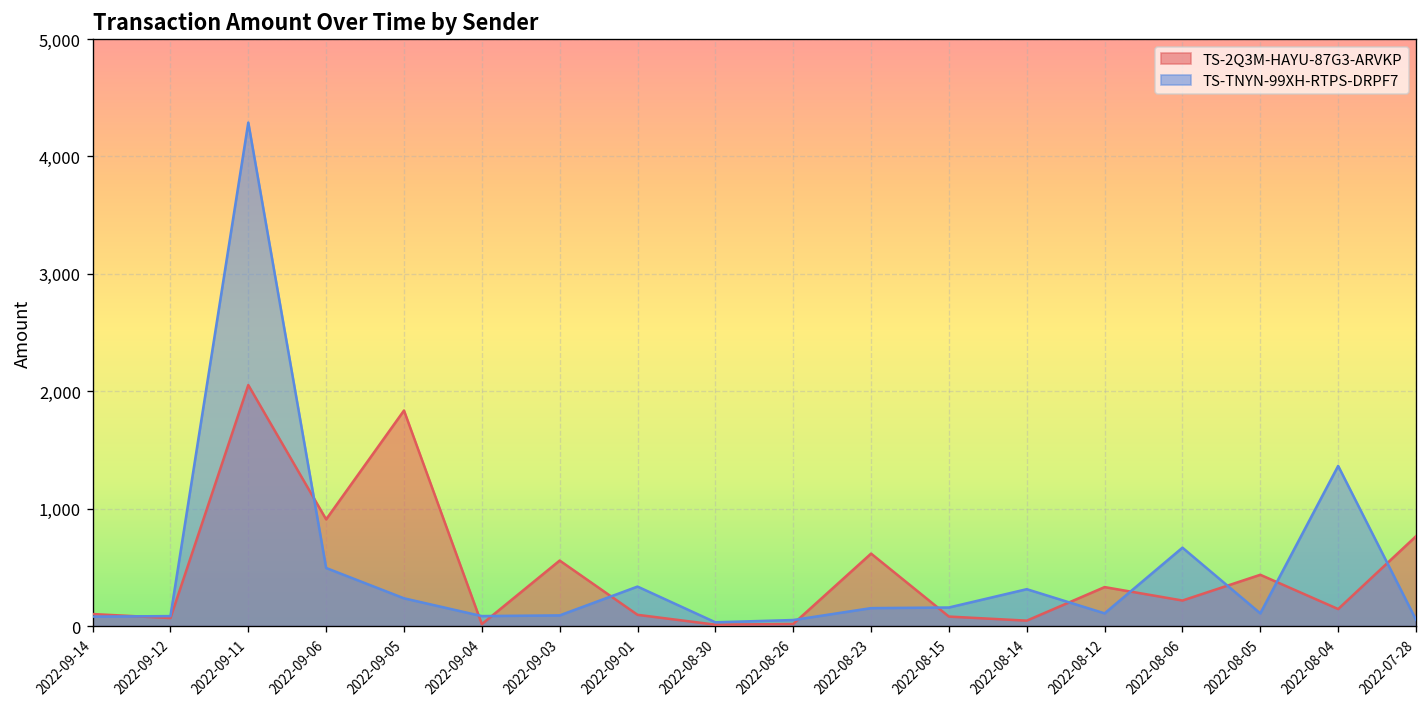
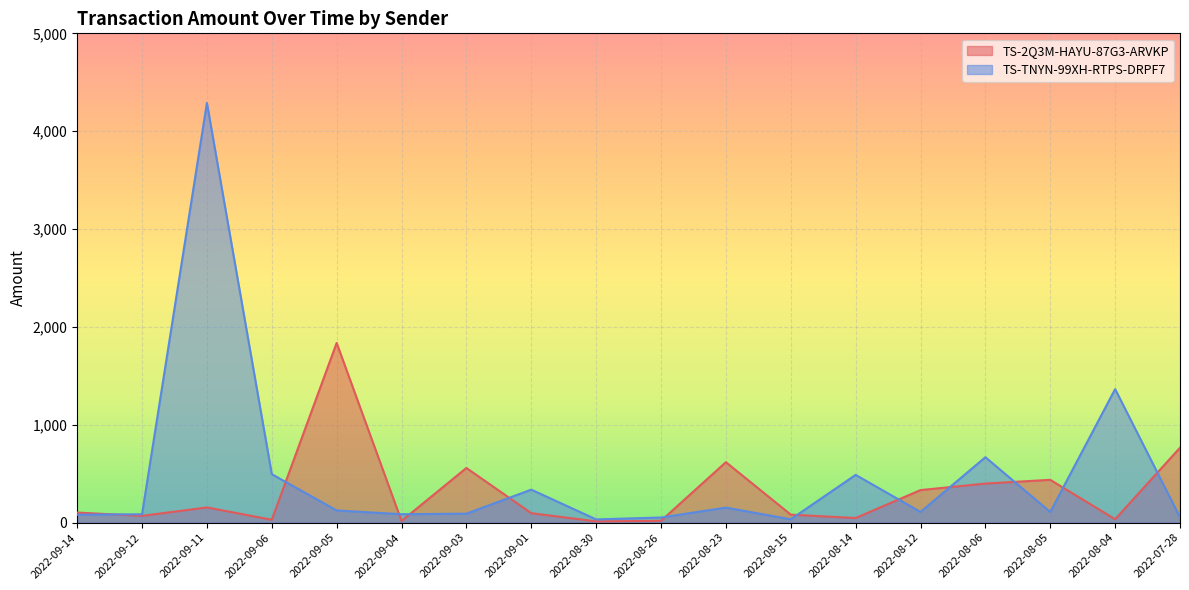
TS-2Q3M-HAYU-87G3-ARVKP, 2022-09-11: 2,100 -> 200
TS-2Q3M-HAYU-87G3-ARVKP, 2022-09-06: 900 -> 0
TS-TNYN-99XH-RTPS-DRPF7, 2022-09-05: 200 -> 100
TS-TNYN-99XH-RTPS-DRPF7, 2022-08-15: 200 -> 0
TS-TNYN-99XH-RTPS-DRPF7, 2022-08-14: 300 -> 500
TS-2Q3M-HAYU-87G3-ARVKP, 2022-08-06: 200 -> 400
TS-2Q3M-HAYU-87G3-ARVKP, 2022-08-04: 100 -> 0
